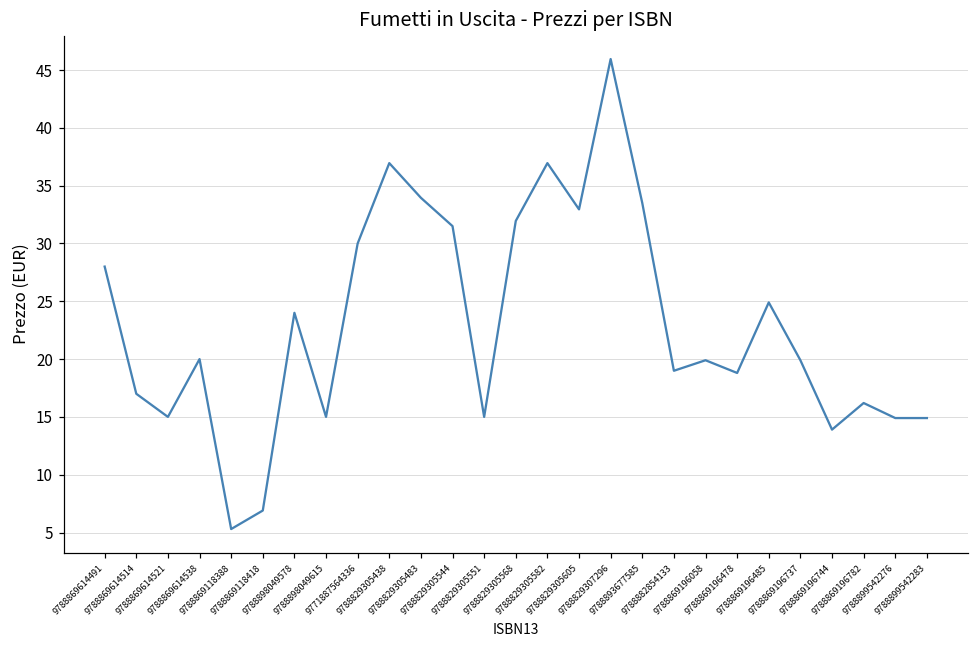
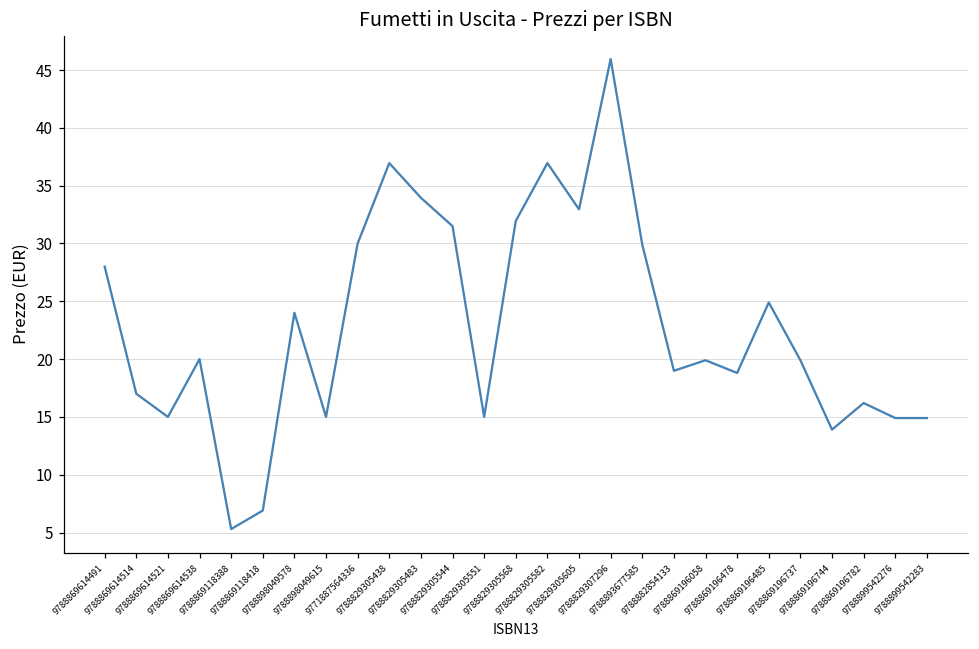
9788893677585: 33.5 -> 29.9
